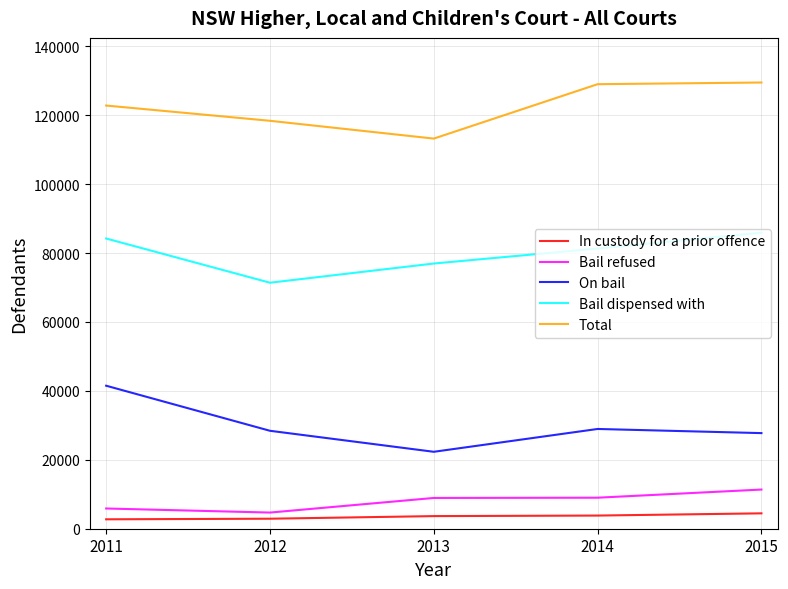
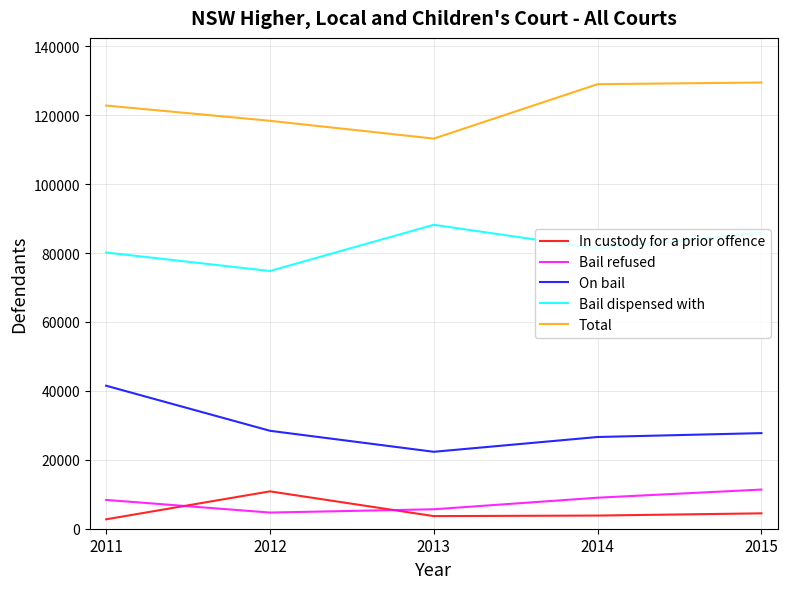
Bail refused, 2011: 6000 -> 8000
Bail dispensed with, 2011: 84000 -> 80000
In custody for a prior offence, 2012: 3000 -> 11000
Bail dispensed with, 2012: 71000 -> 75000
Bail refused, 2013: 9000 -> 6000
Bail dispensed with, 2013: 77000 -> 88000
On bail, 2014: 29000 -> 27000
